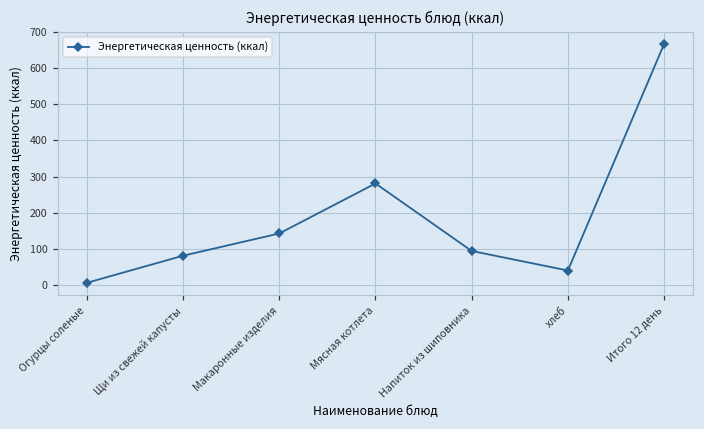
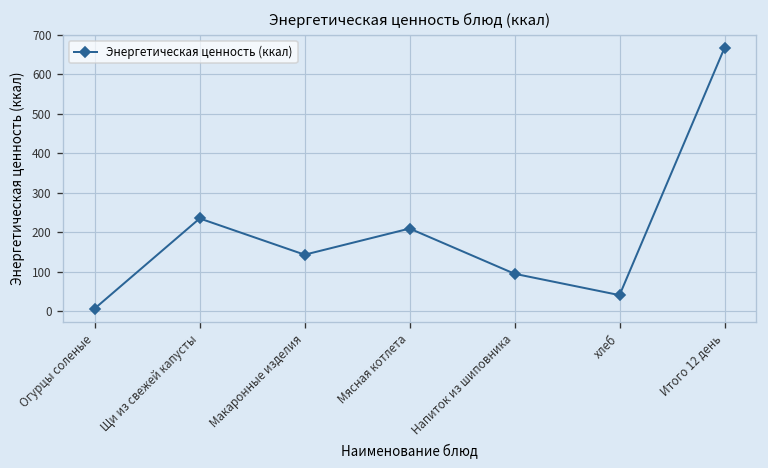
Щи из свежей капусты: 80 -> 230
Мясная котлета: 280 -> 210
